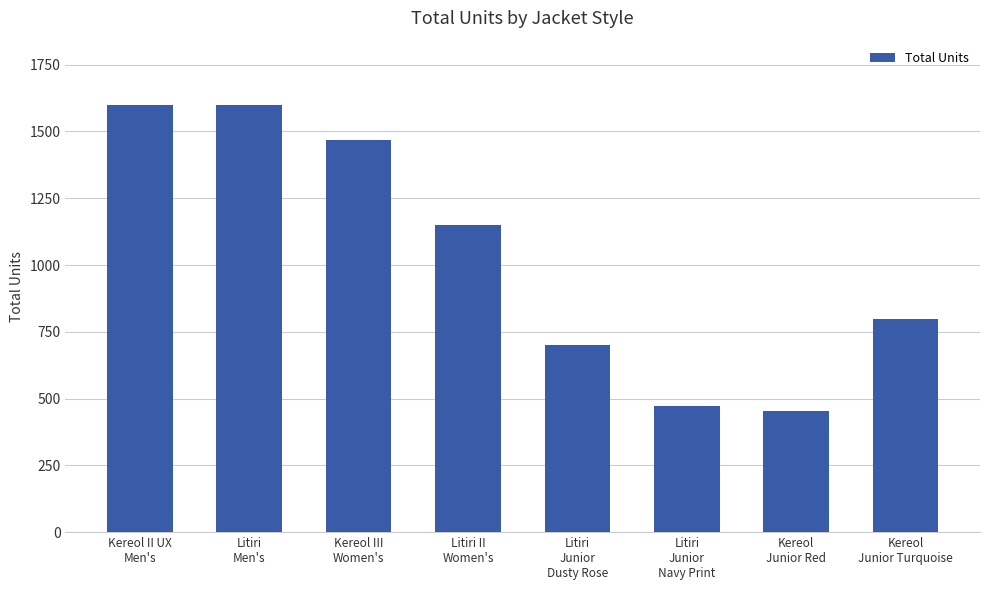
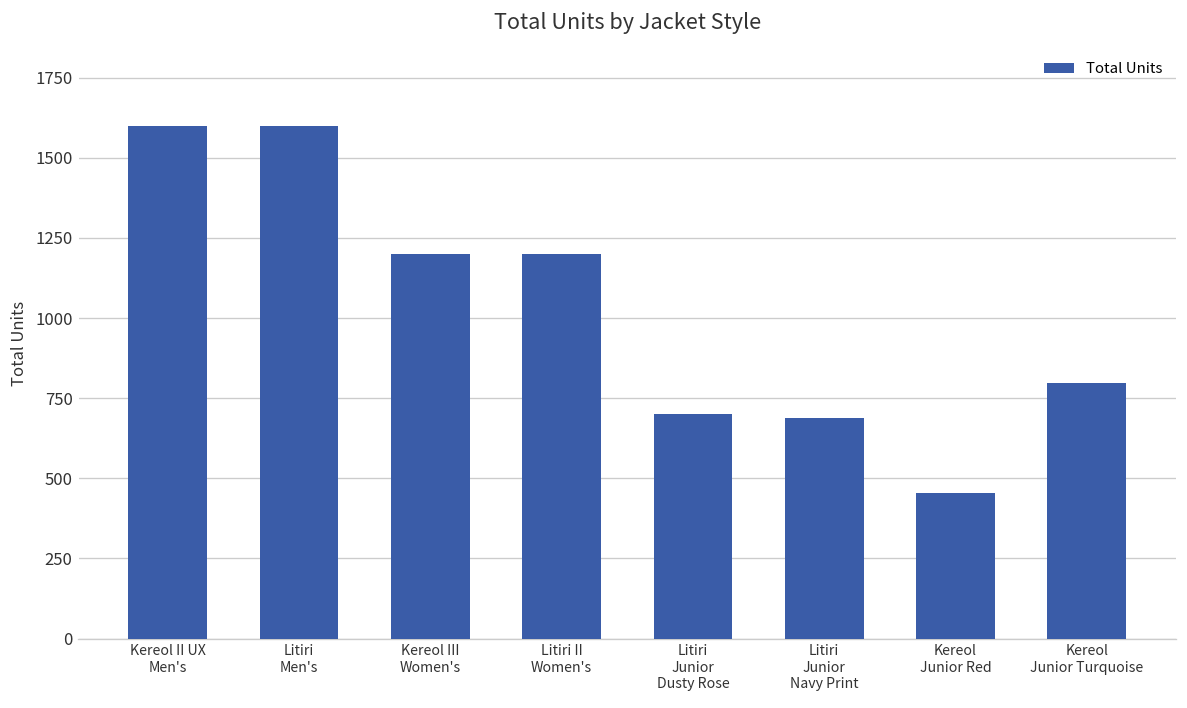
Kereol III Women's: 1470 -> 1200
Litiri II Women's: 1150 -> 1200
Litiri Junior Navy Print: 470 -> 690
